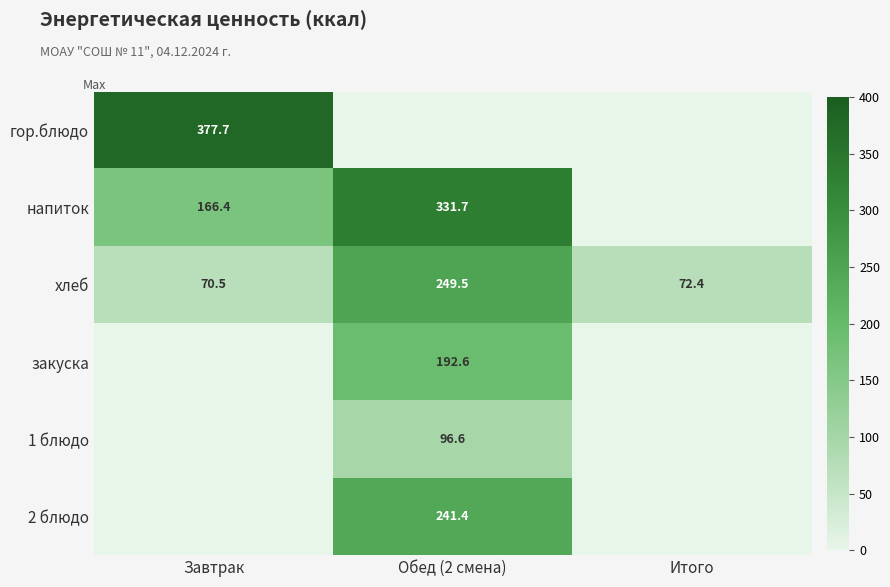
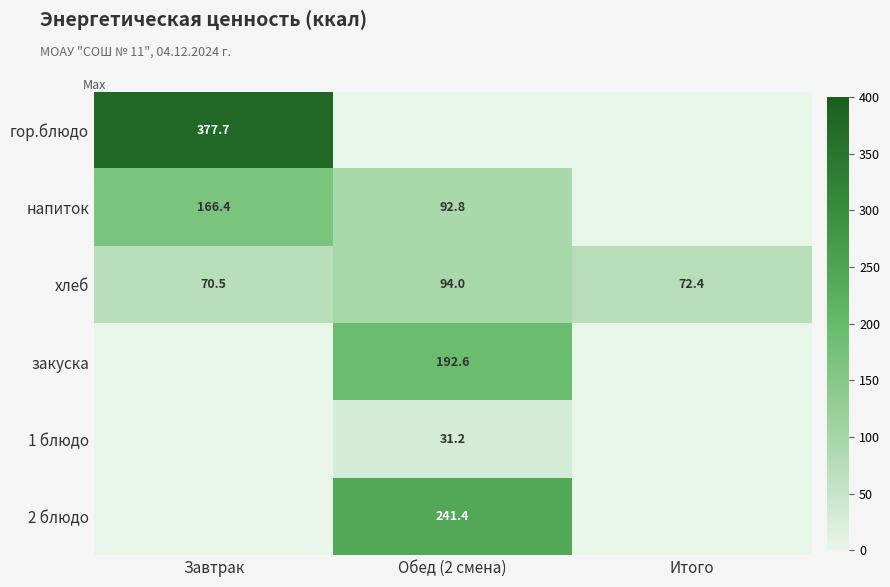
напиток, Обед (2 смена): 331.7 -> 92.8
хлеб, Обед (2 смена): 249.5 -> 94.0
1 блюдо, Обед (2 смена): 96.6 -> 31.2
